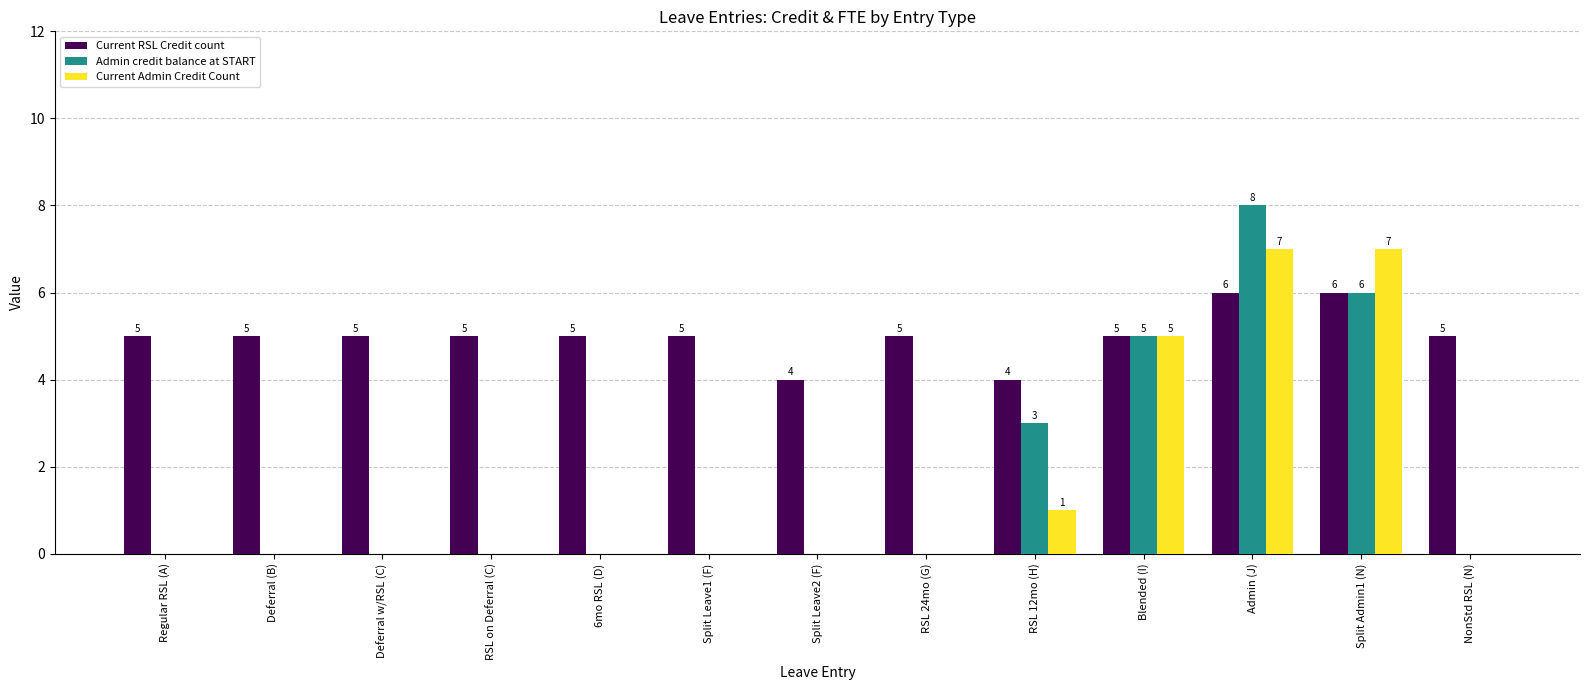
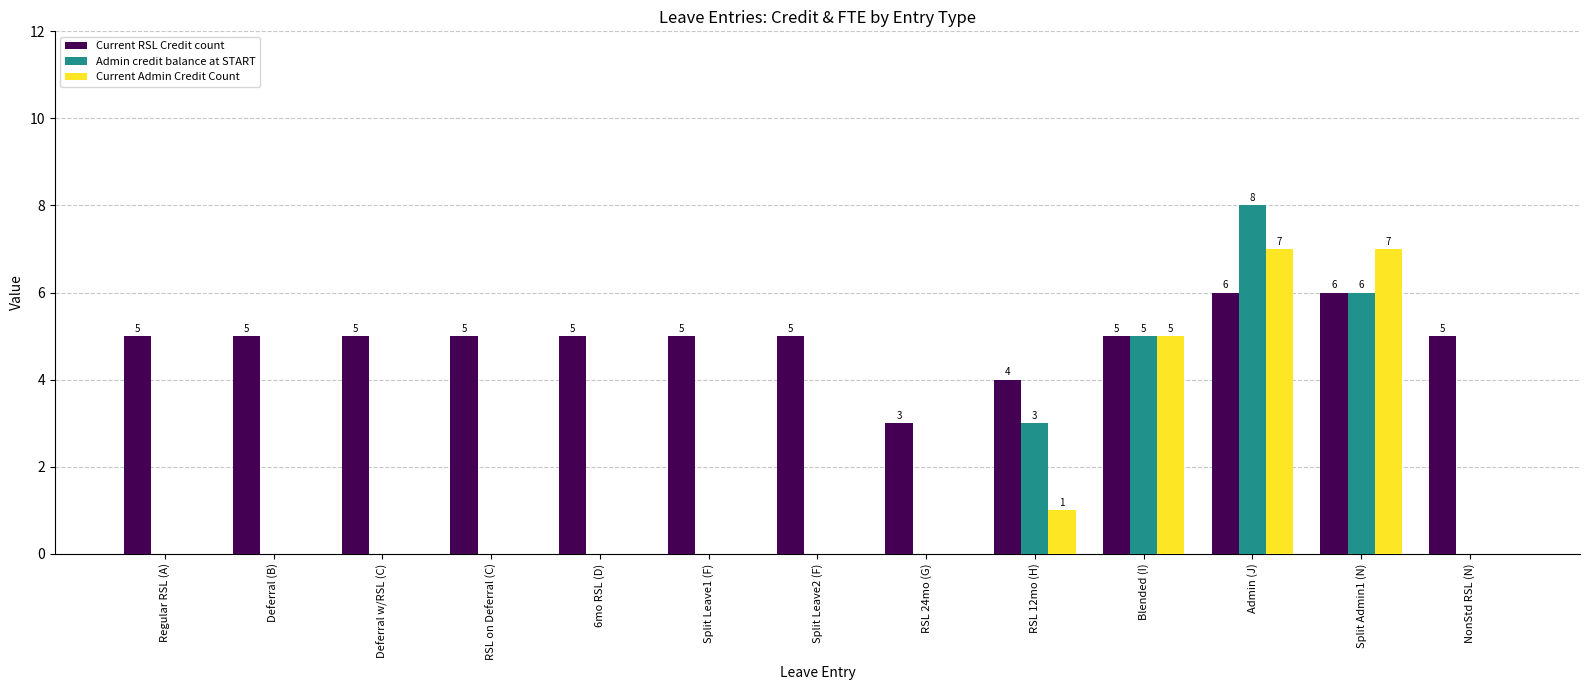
Current RSL Credit count, Split Leave2 (F): 4 -> 5
Current RSL Credit count, RSL 24mo (G): 5 -> 3
